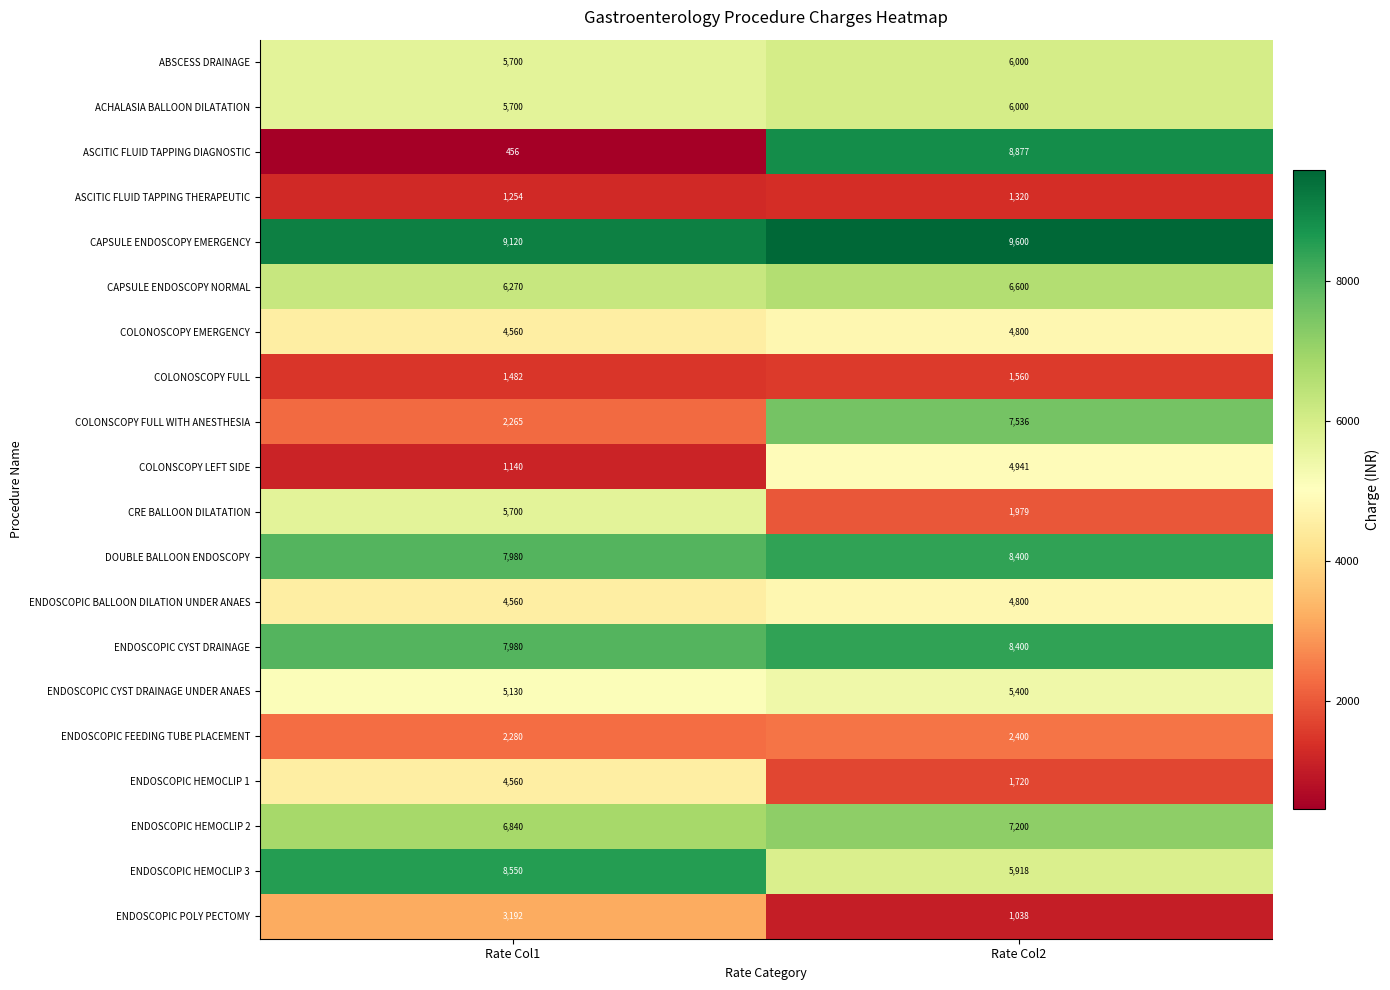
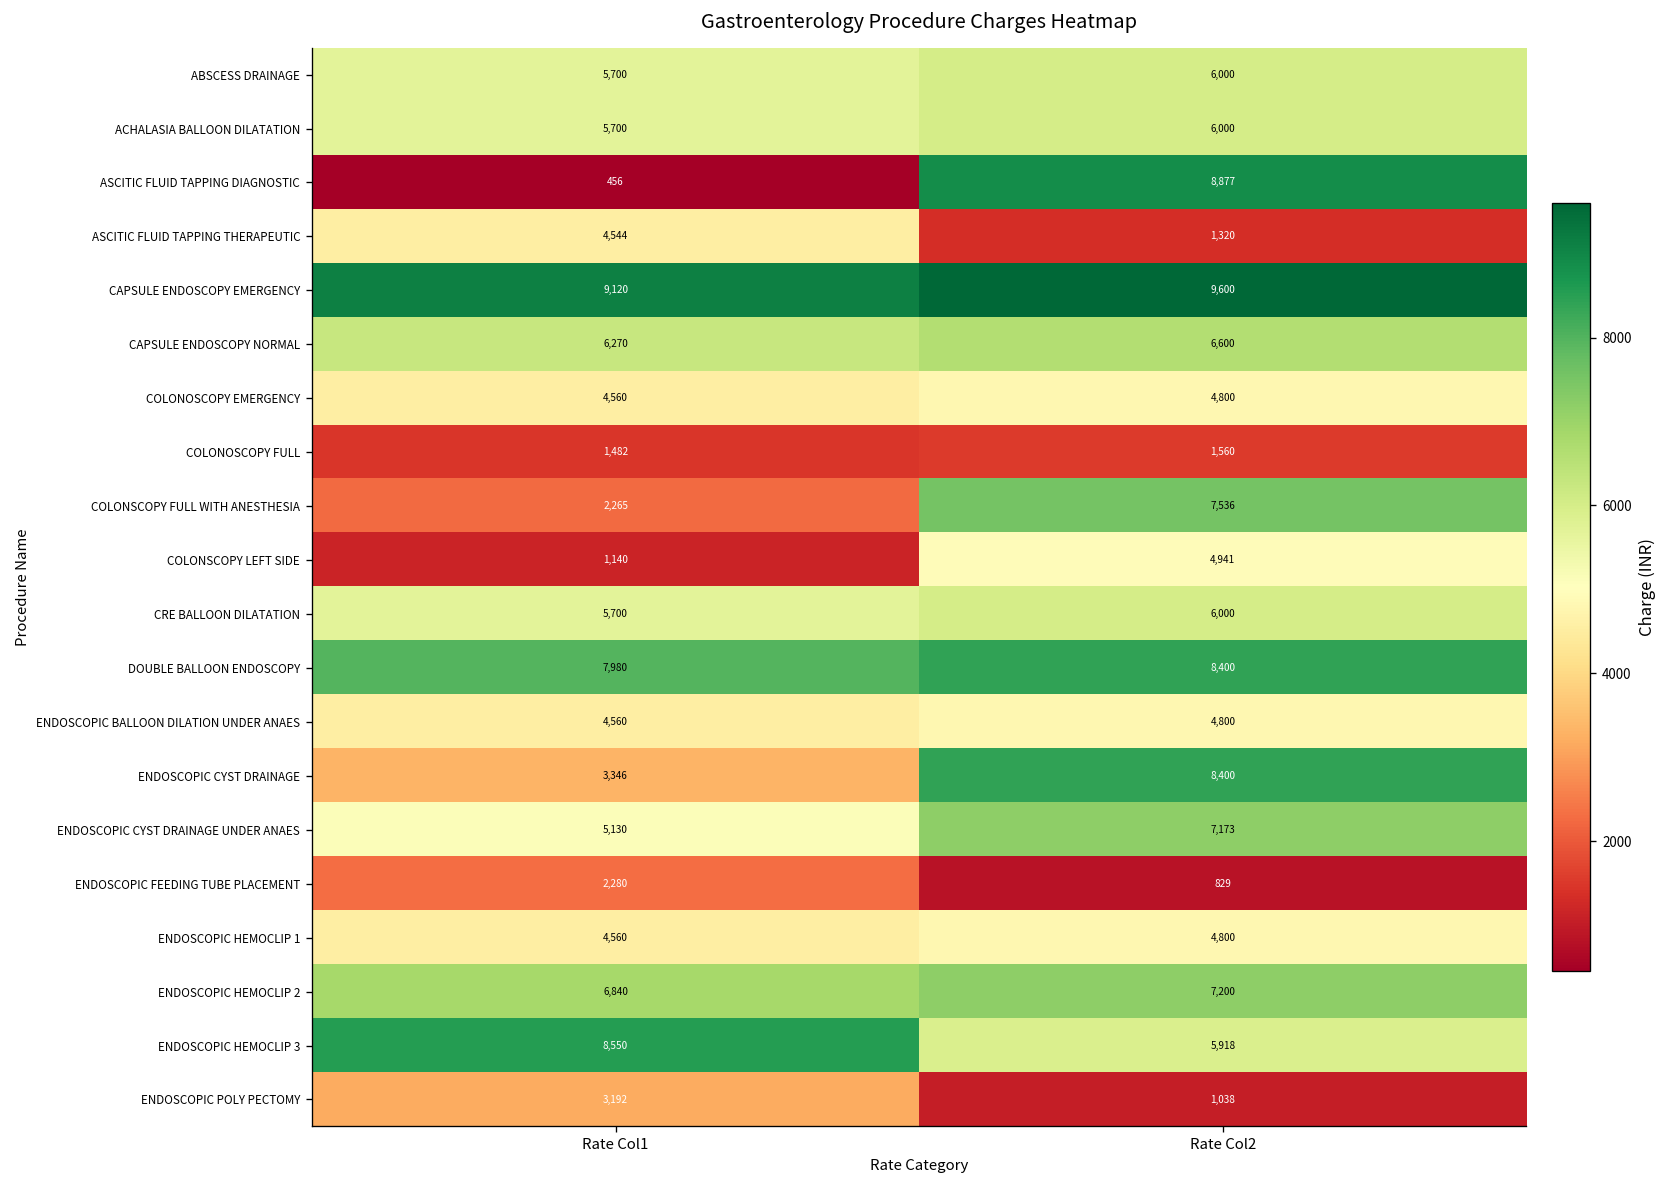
ASCITIC FLUID TAPPING THERAPEUTIC, Rate Col1: 1,254 -> 4,544
CRE BALLOON DILATATION, Rate Col2: 1,979 -> 6,000
ENDOSCOPIC CYST DRAINAGE, Rate Col1: 7,980 -> 3,346
ENDOSCOPIC CYST DRAINAGE UNDER ANAES, Rate Col2: 5,400 -> 7,173
ENDOSCOPIC FEEDING TUBE PLACEMENT, Rate Col2: 2,400 -> 829
ENDOSCOPIC HEMOCLIP 1, Rate Col2: 1,720 -> 4,800
